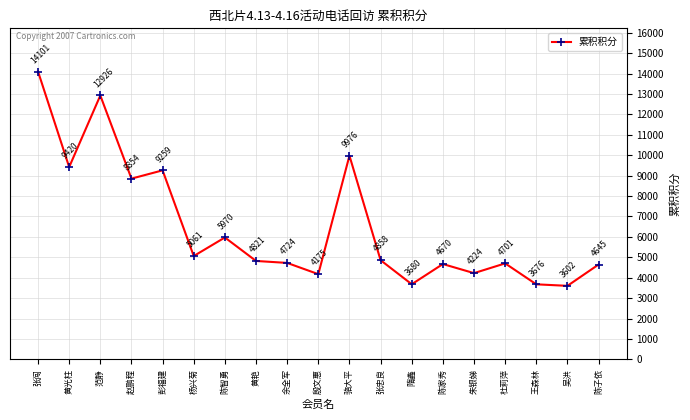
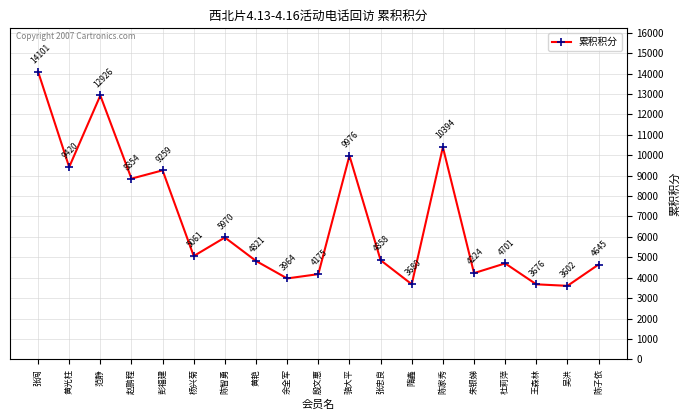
余全军: 4724 -> 3964
陈家秀: 4670 -> 10394
